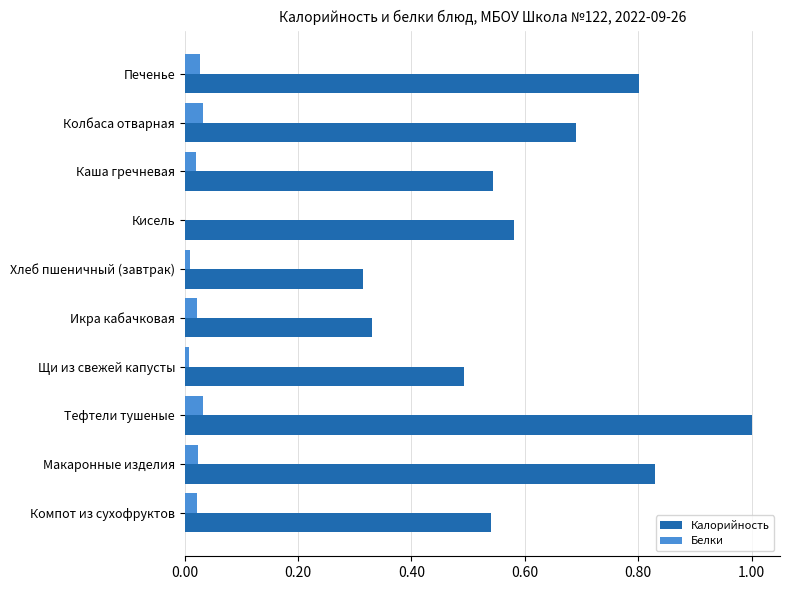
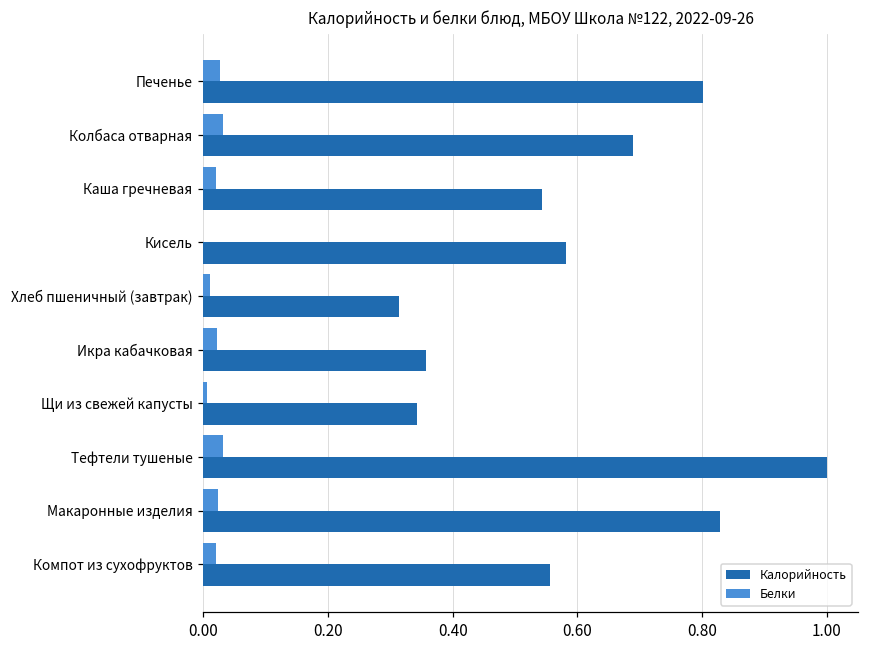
Калорийность, Икра кабачковая: 0.33 -> 0.36
Калорийность, Щи из свежей капусты: 0.49 -> 0.34
Калорийность, Компот из сухофруктов: 0.54 -> 0.56
